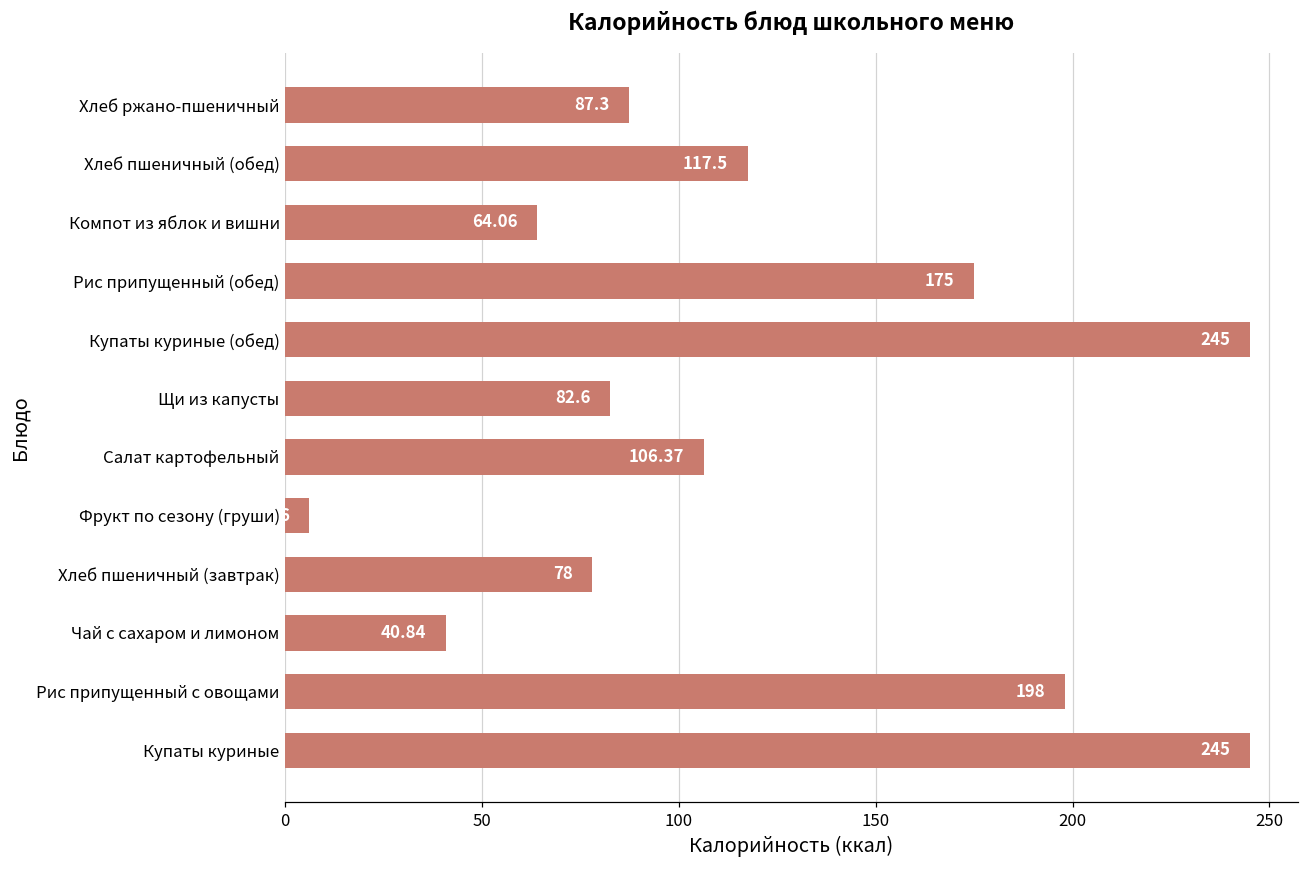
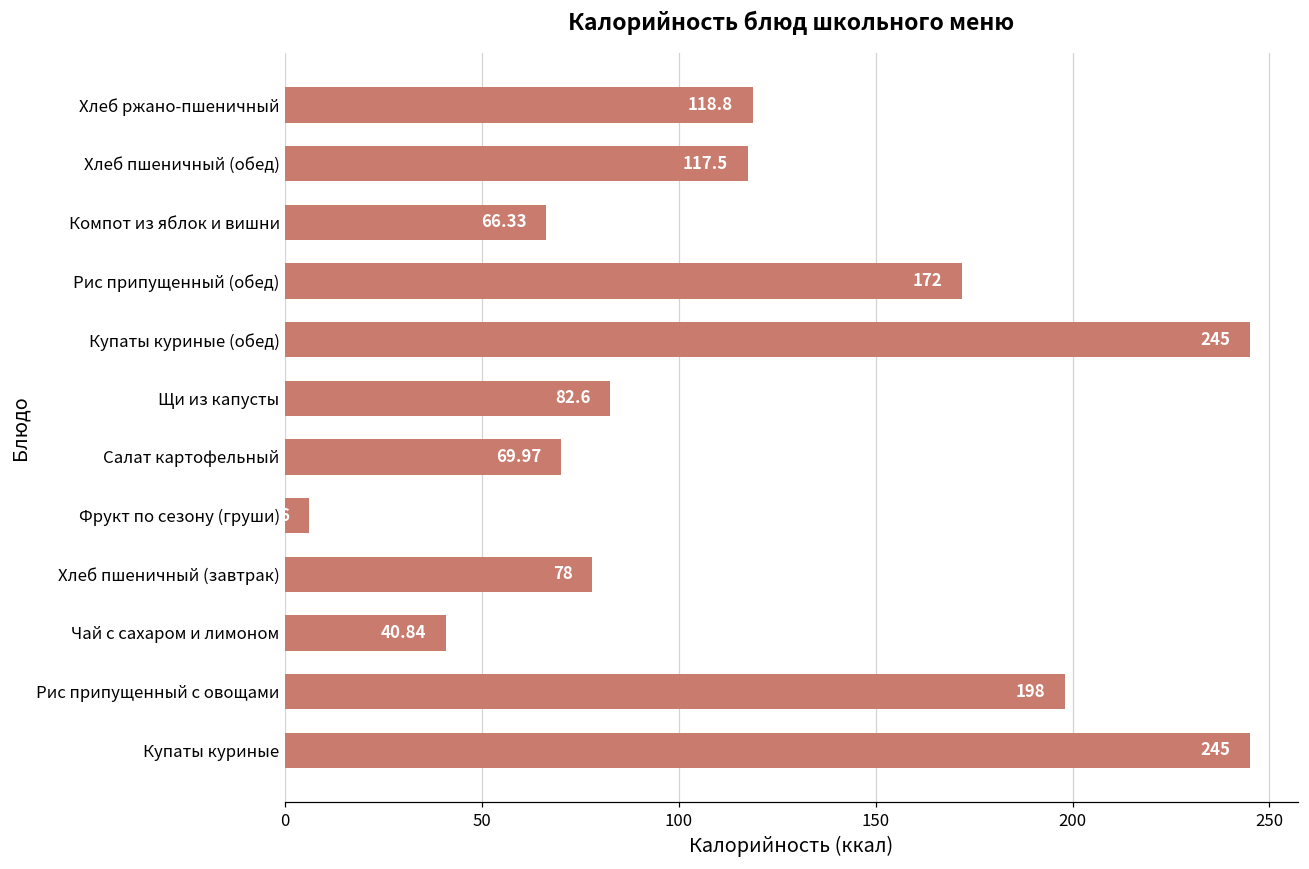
Хлеб ржано-пшеничный: 87.3 -> 118.8
Компот из яблок и вишни: 64.06 -> 66.33
Рис припущенный (обед): 175 -> 172
Салат картофельный: 106.37 -> 69.97
